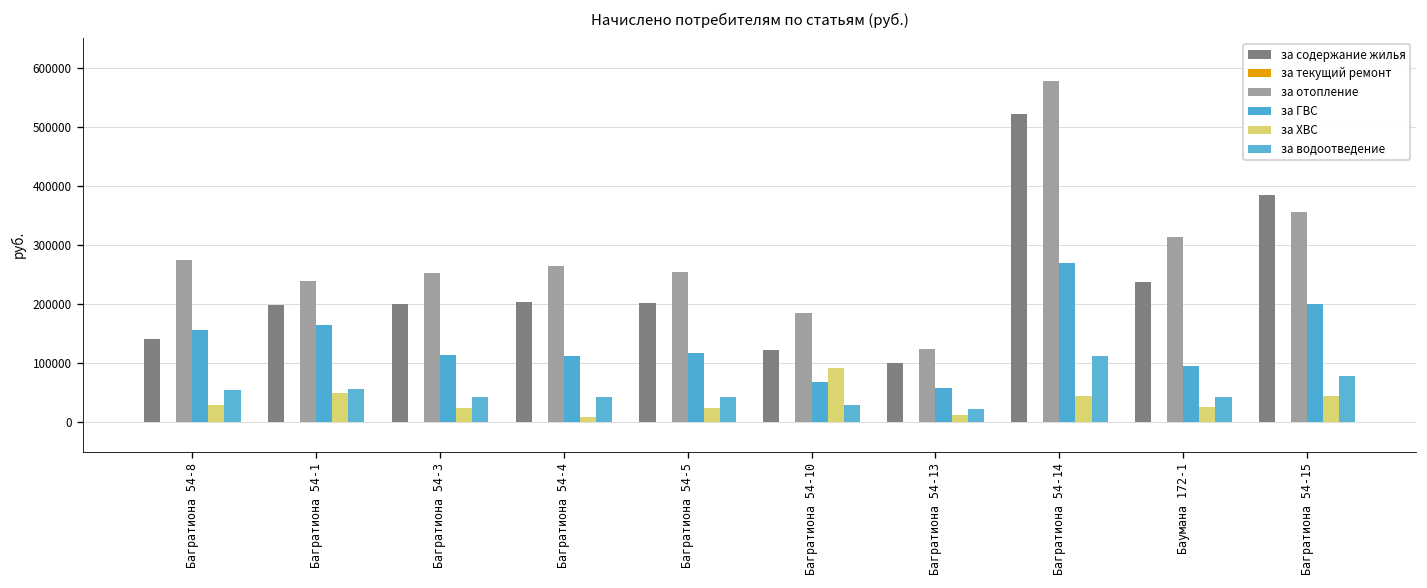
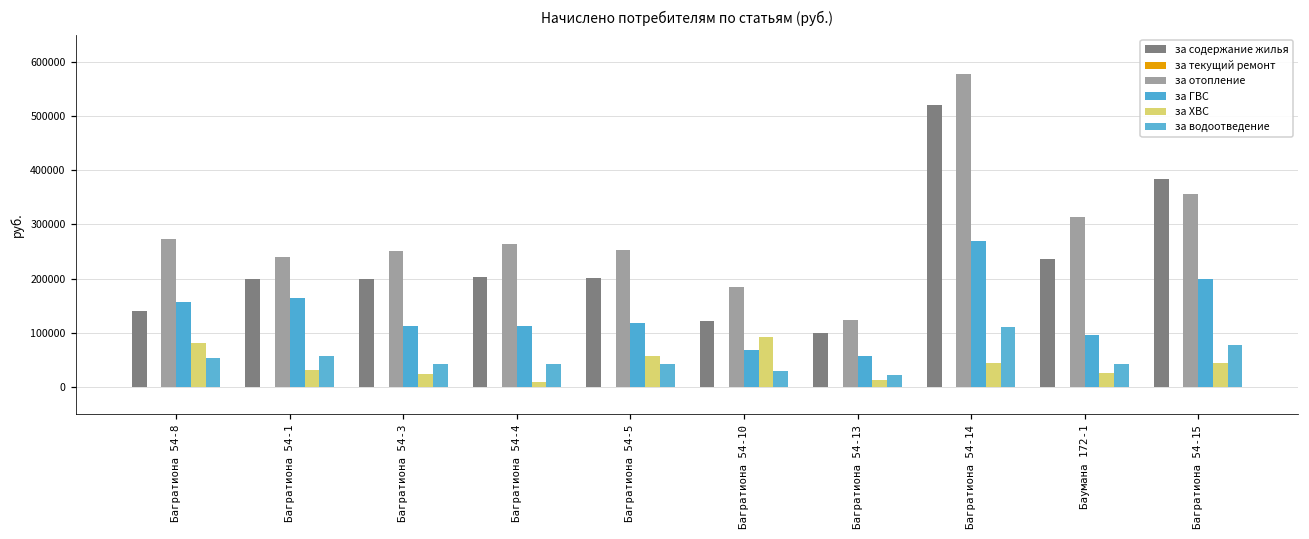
за ХВС, Багратиона 54-8: 30000 -> 80000
за ХВС, Багратиона 54-1: 50000 -> 30000
за ХВС, Багратиона 54-5: 20000 -> 60000
